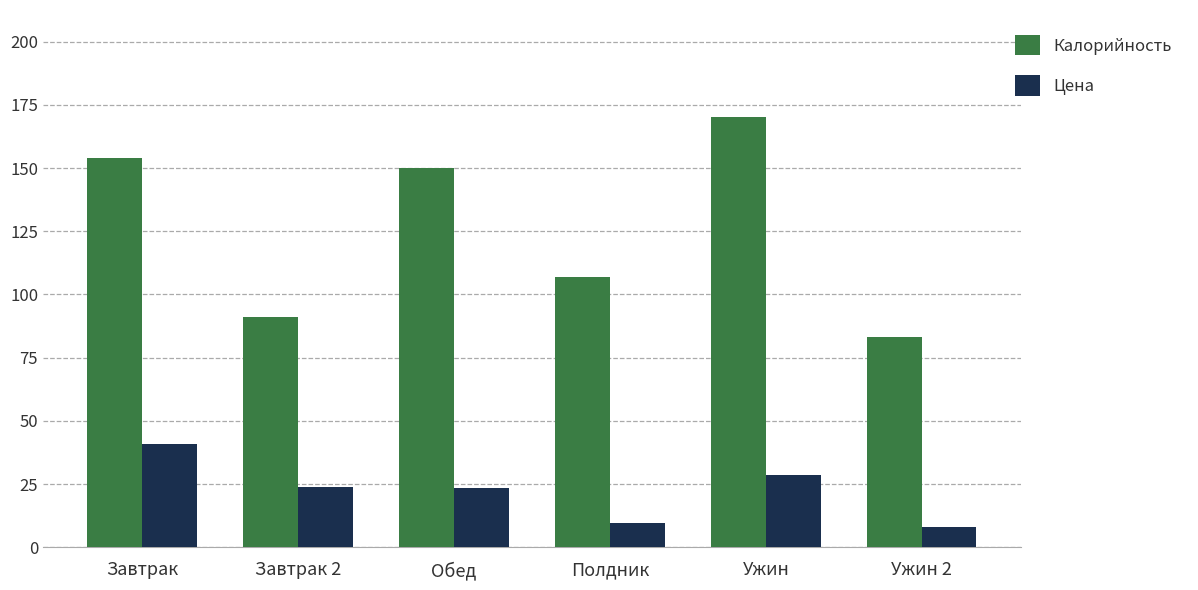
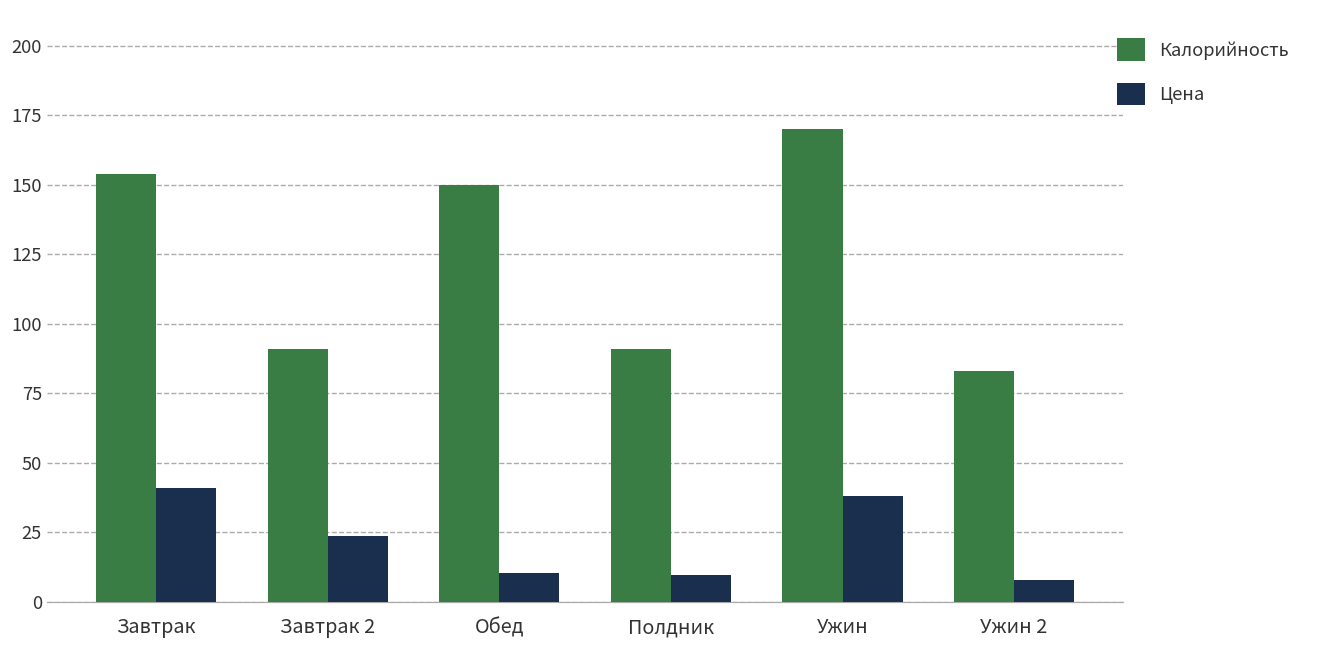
Цена, Обед: 24 -> 10
Калорийность, Полдник: 107 -> 91
Цена, Ужин: 29 -> 38
